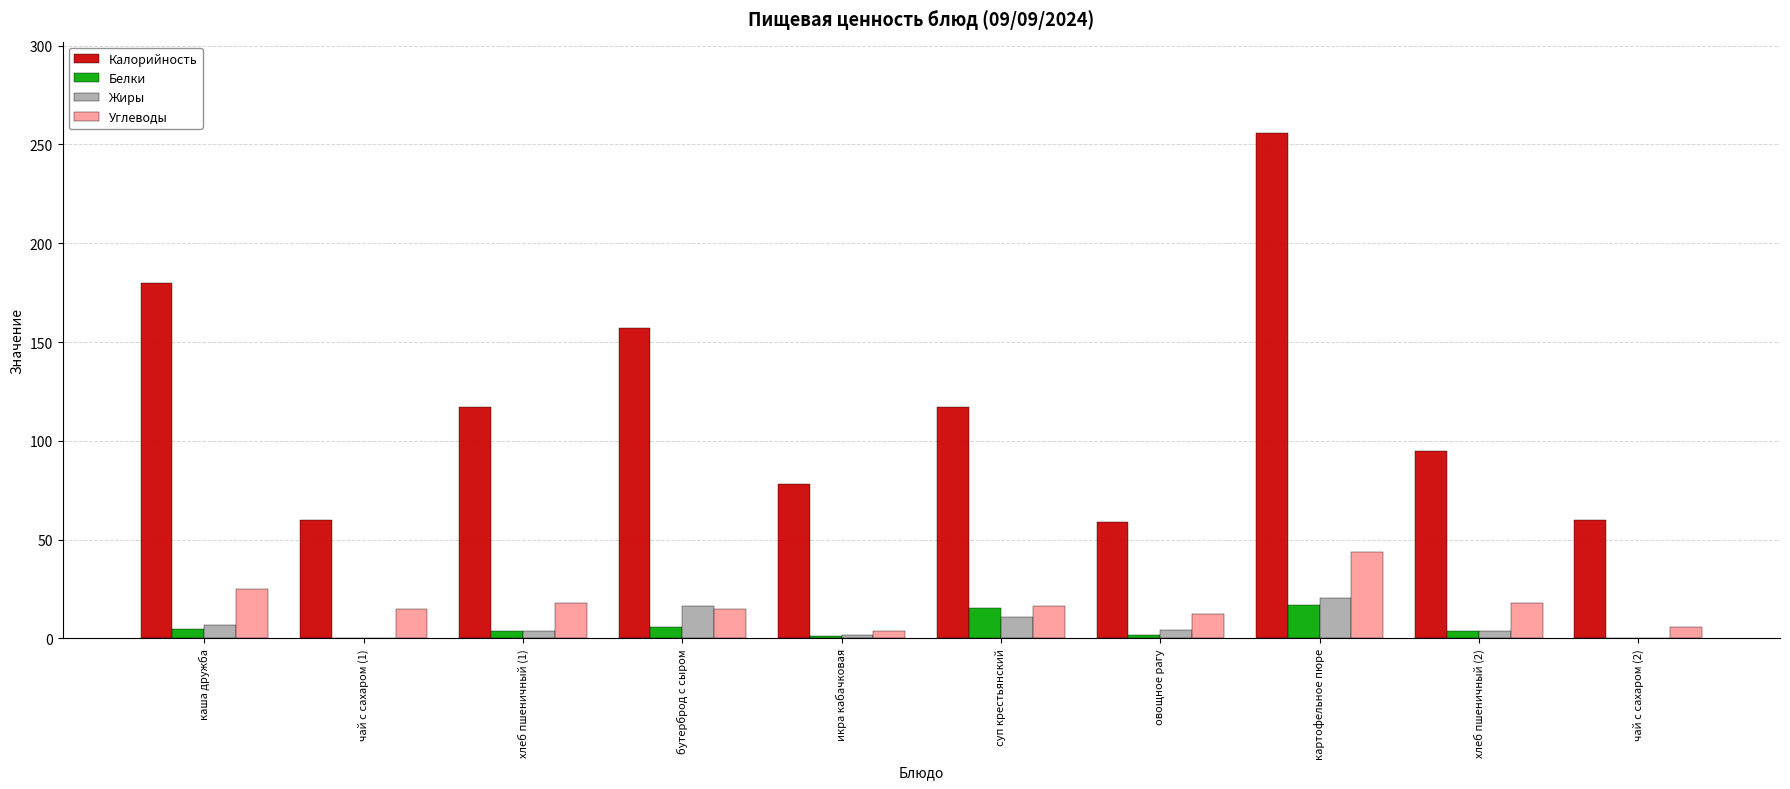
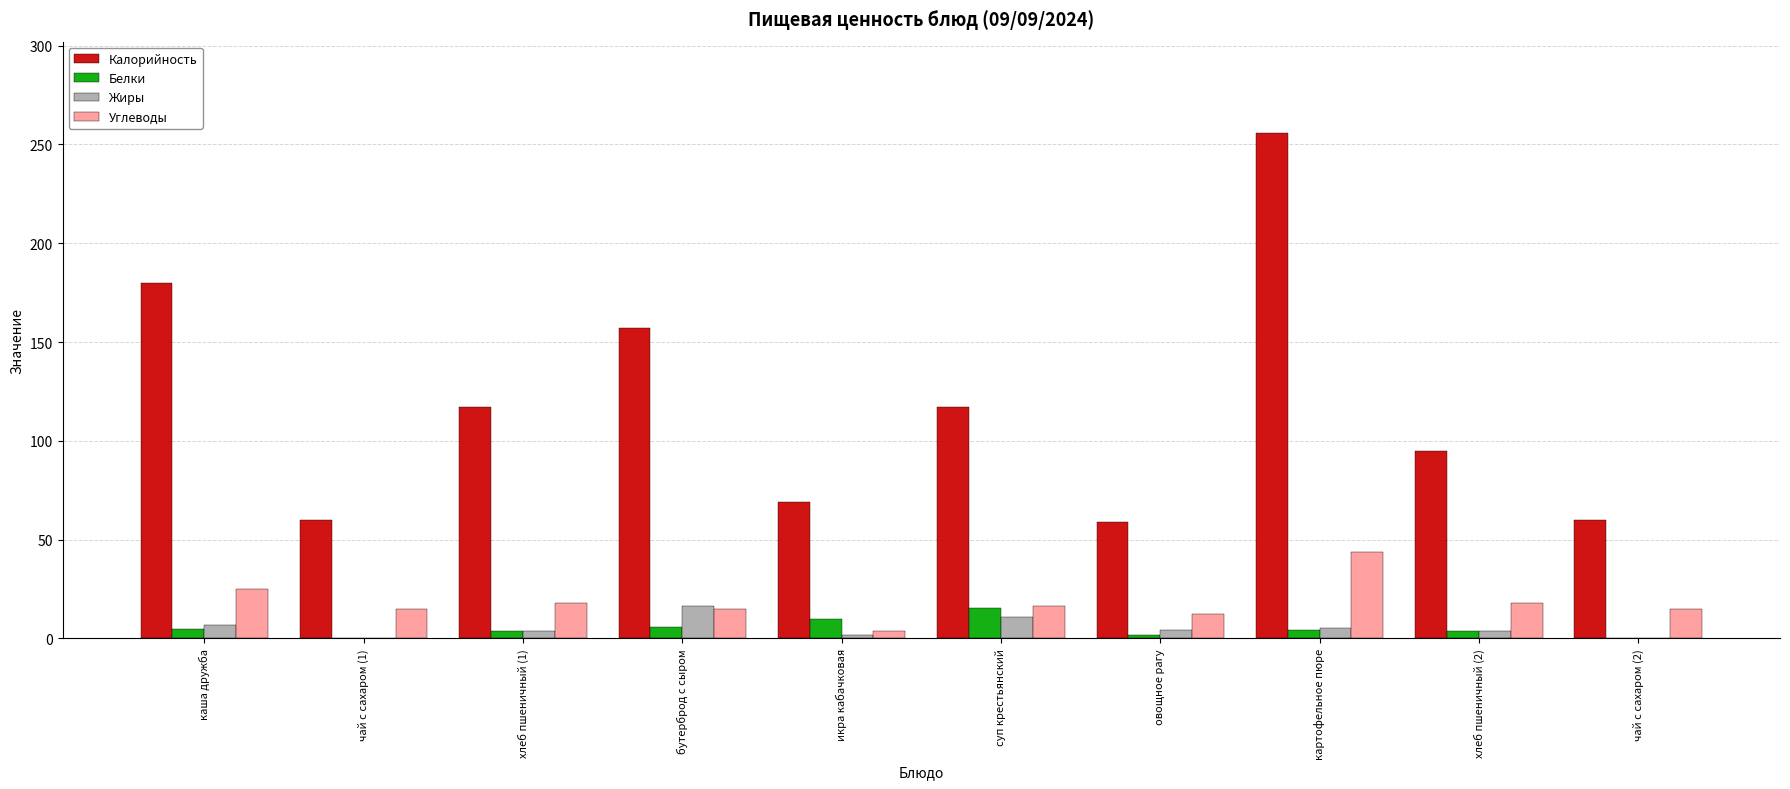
Калорийность, икра кабачковая: 78 -> 69
Белки, икра кабачковая: 1 -> 10
Белки, картофельное пюре: 17 -> 4
Жиры, картофельное пюре: 20 -> 5
Углеводы, чай с сахаром (2): 6 -> 15
